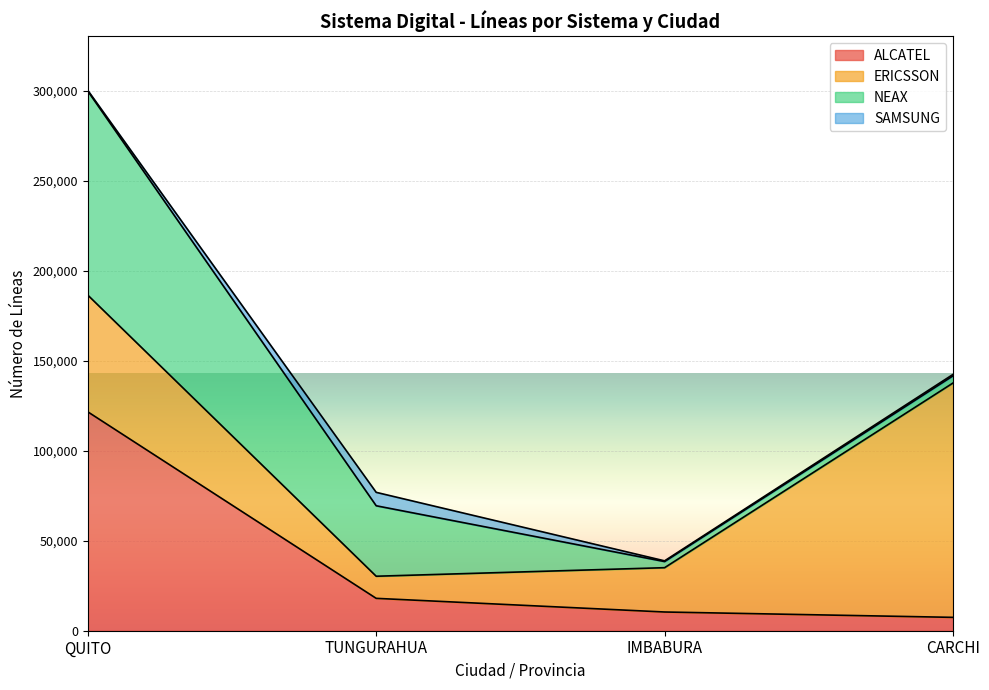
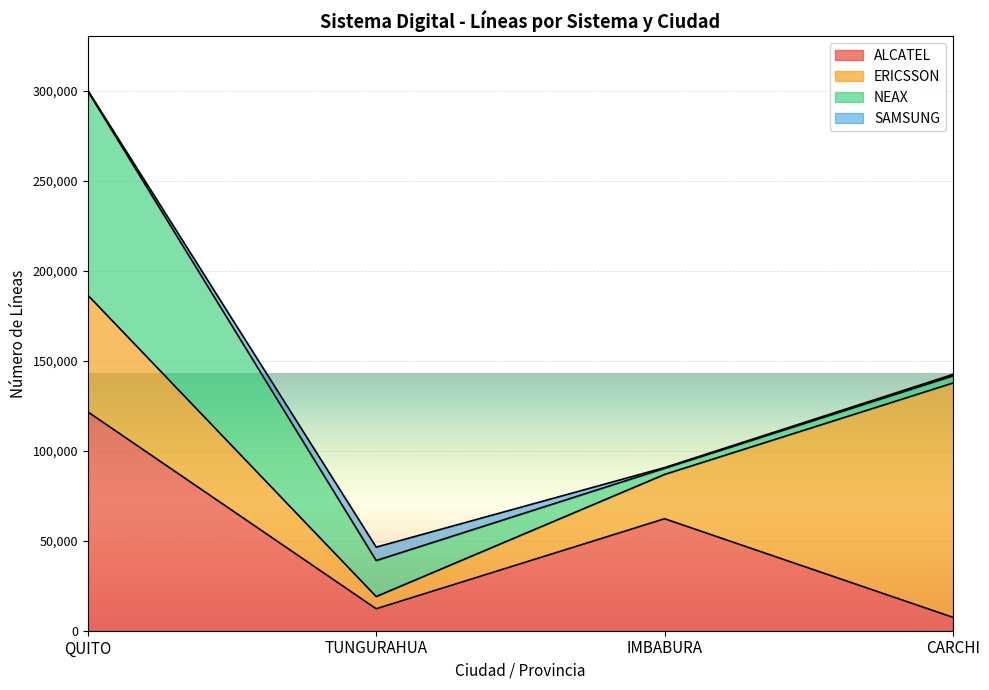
ALCATEL, TUNGURAHUA: 18,000 -> 12,000
ERICSSON, TUNGURAHUA: 12,000 -> 7,000
NEAX, TUNGURAHUA: 39,000 -> 20,000
ALCATEL, IMBABURA: 10,000 -> 62,000
